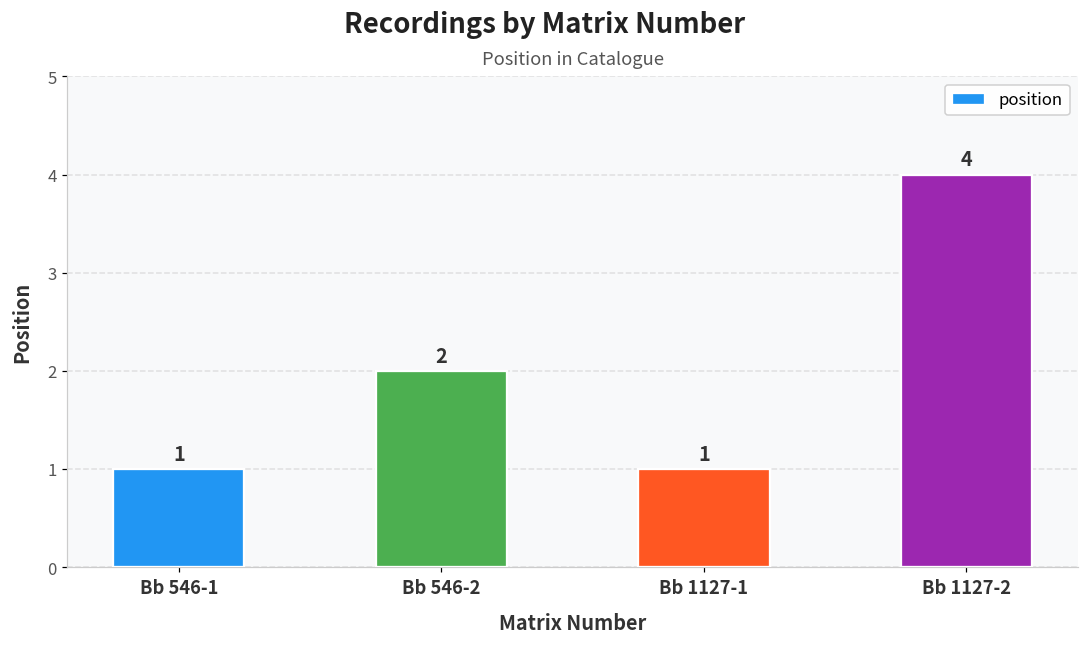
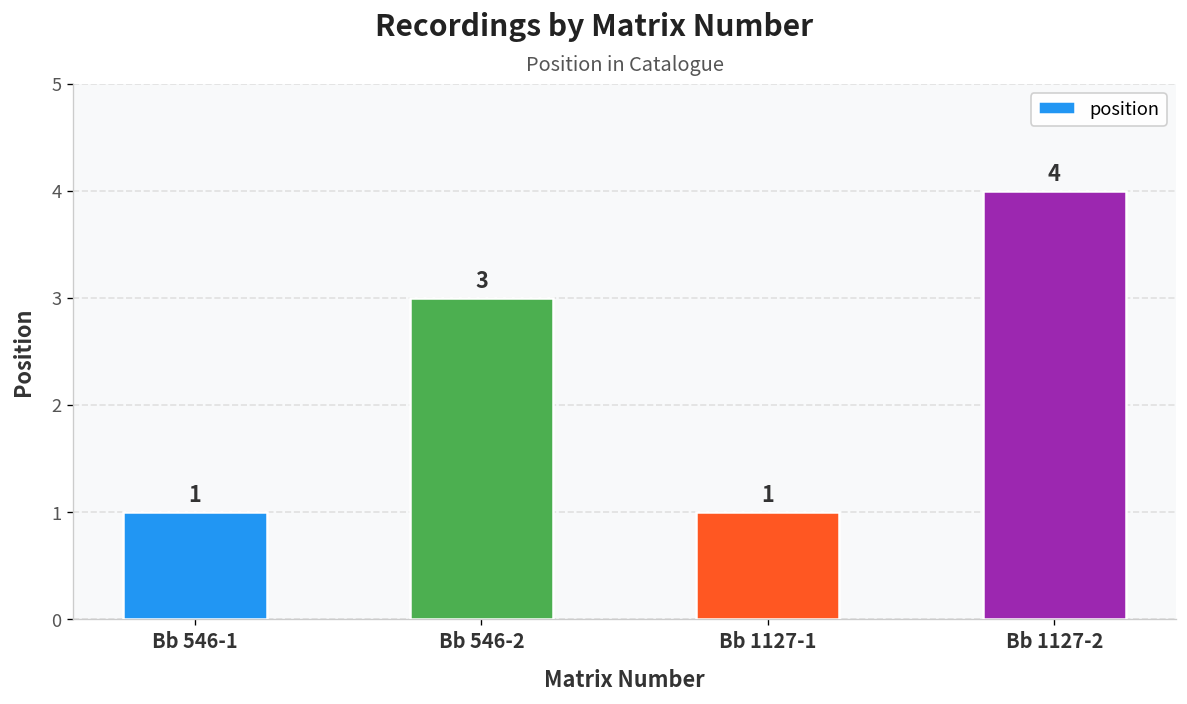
Bb 546-2: 2 -> 3
